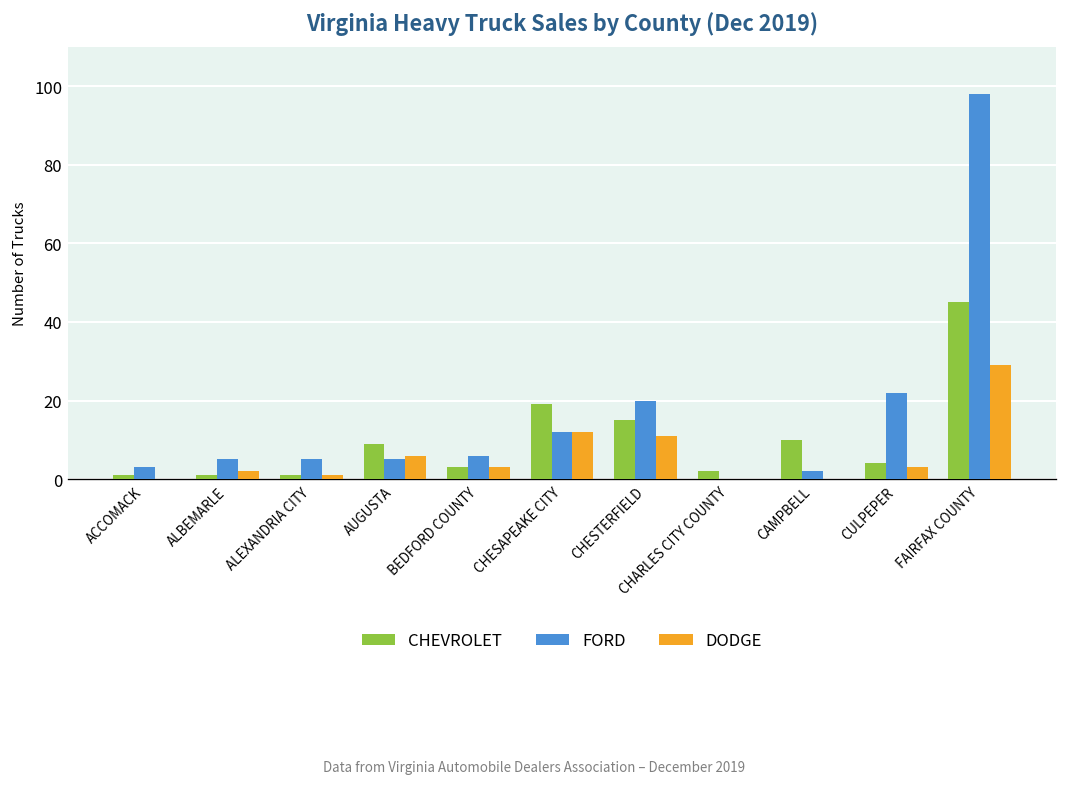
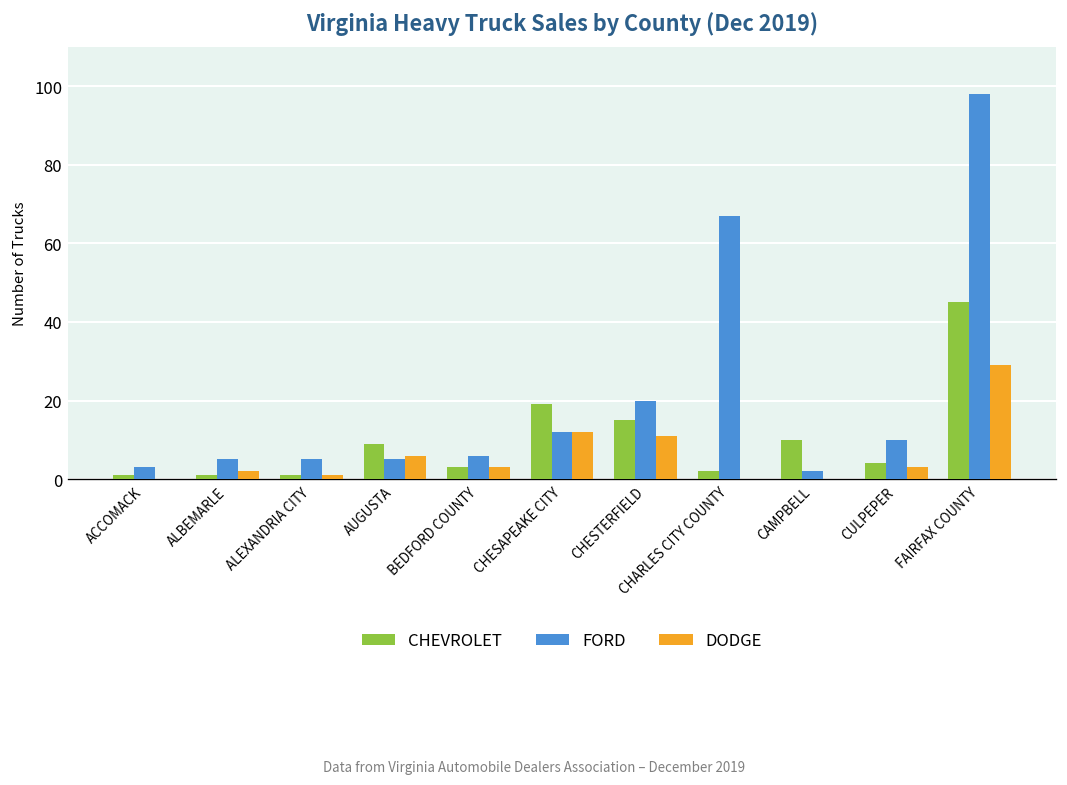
FORD, CHARLES CITY COUNTY: 0 -> 67
FORD, CULPEPER: 22 -> 10
